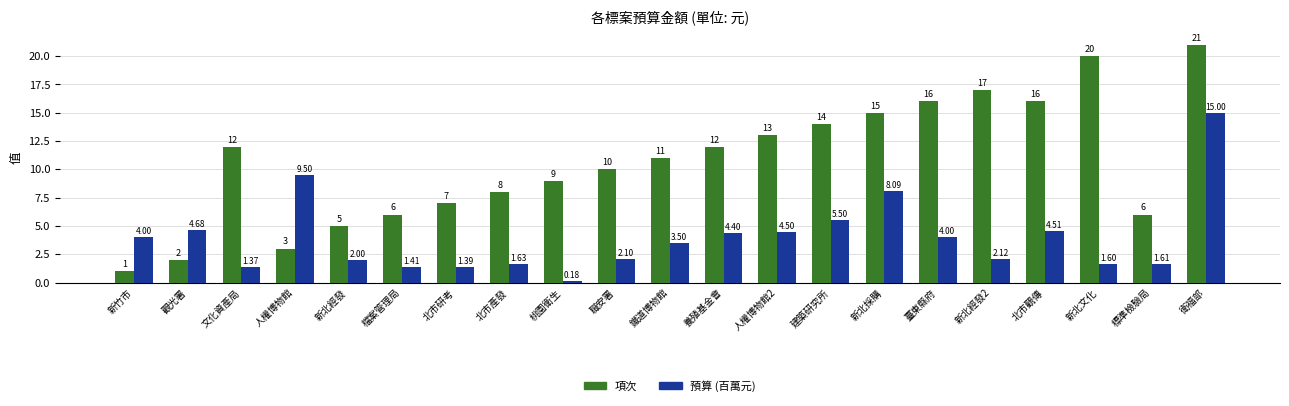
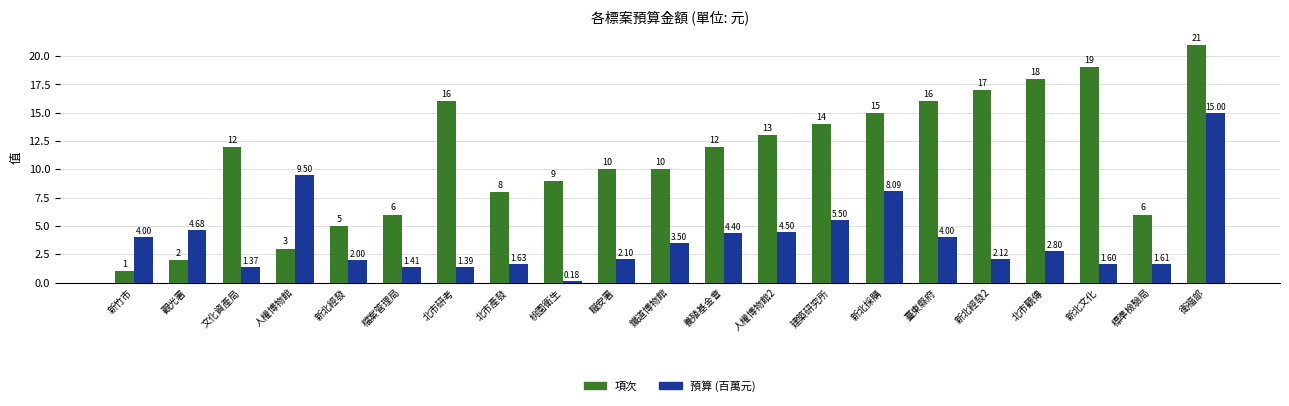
項次, 北市研考: 7 -> 16
項次, 鐵道博物館: 11 -> 10
項次, 北市觀傳: 16 -> 18
預算 (百萬元), 北市觀傳: 4.51 -> 2.80
項次, 新北文化: 20 -> 19
